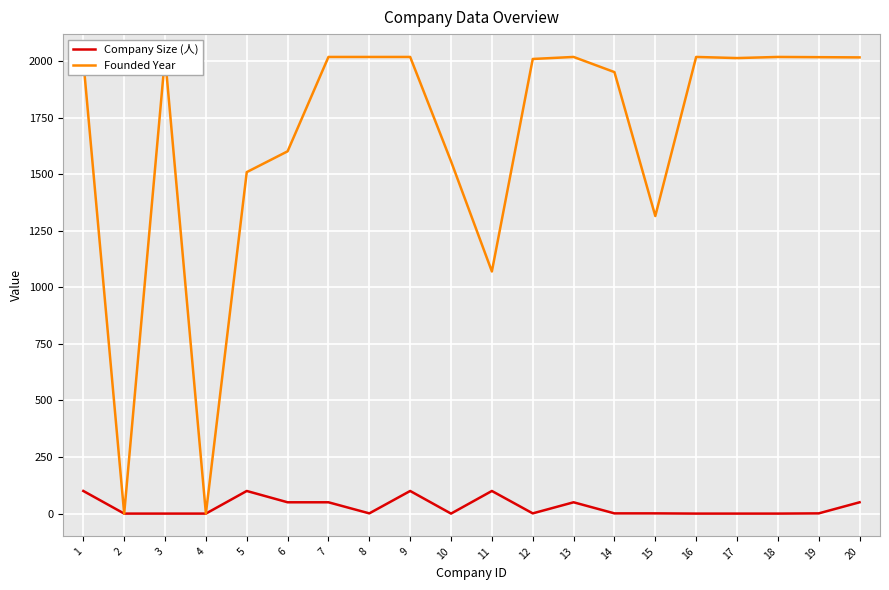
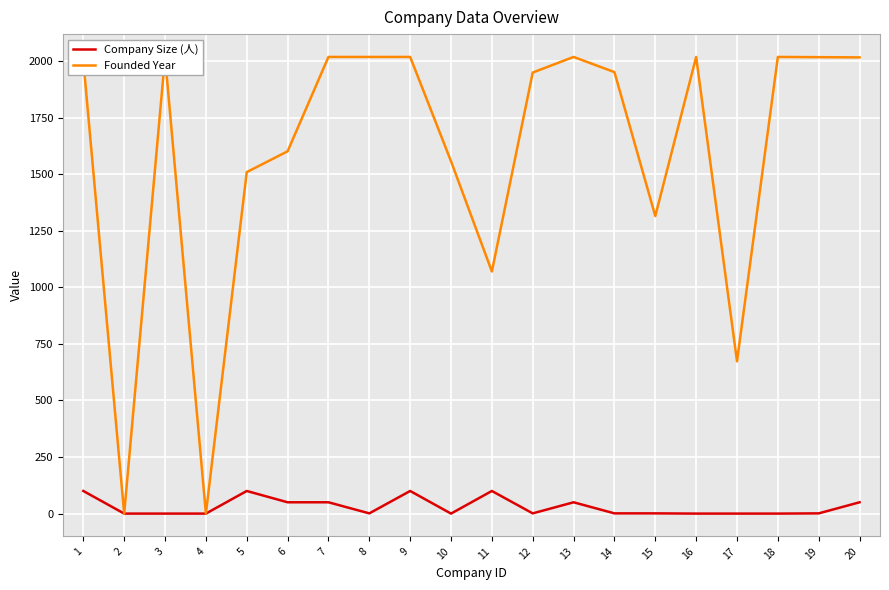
Founded Year, 12: 2010 -> 1950
Founded Year, 17: 2010 -> 670
